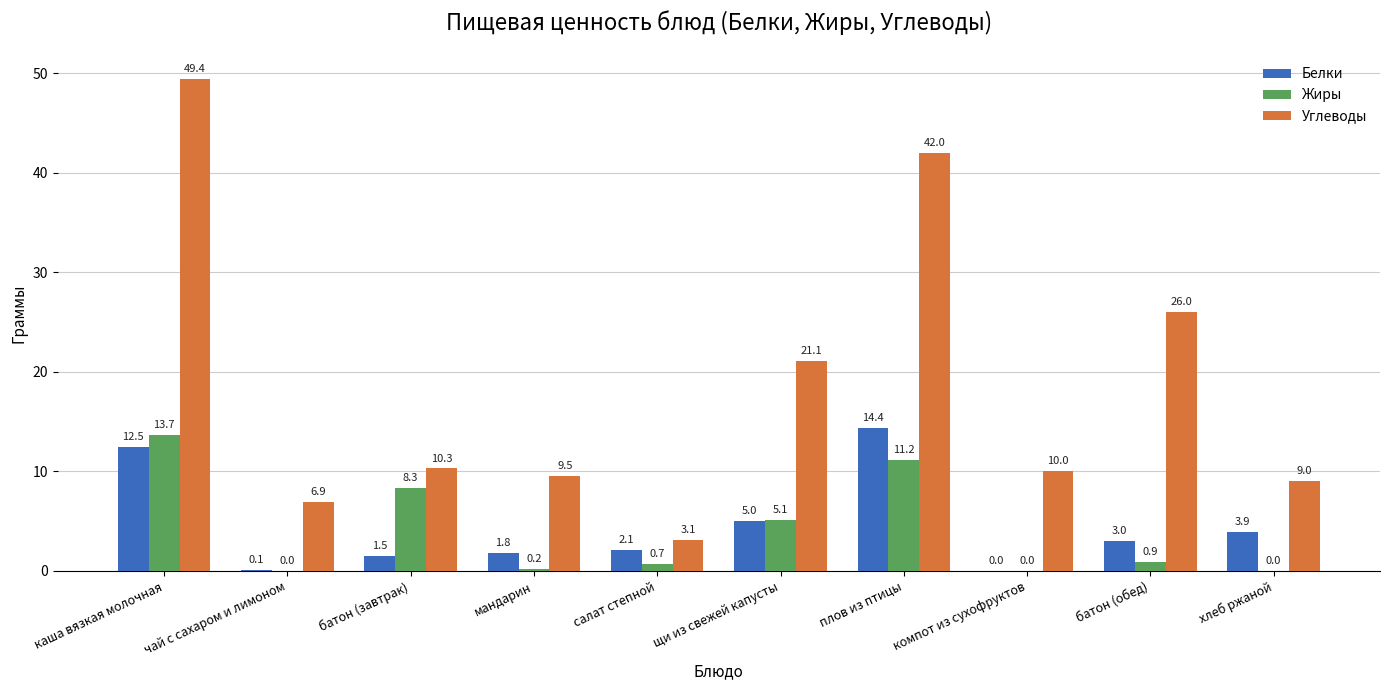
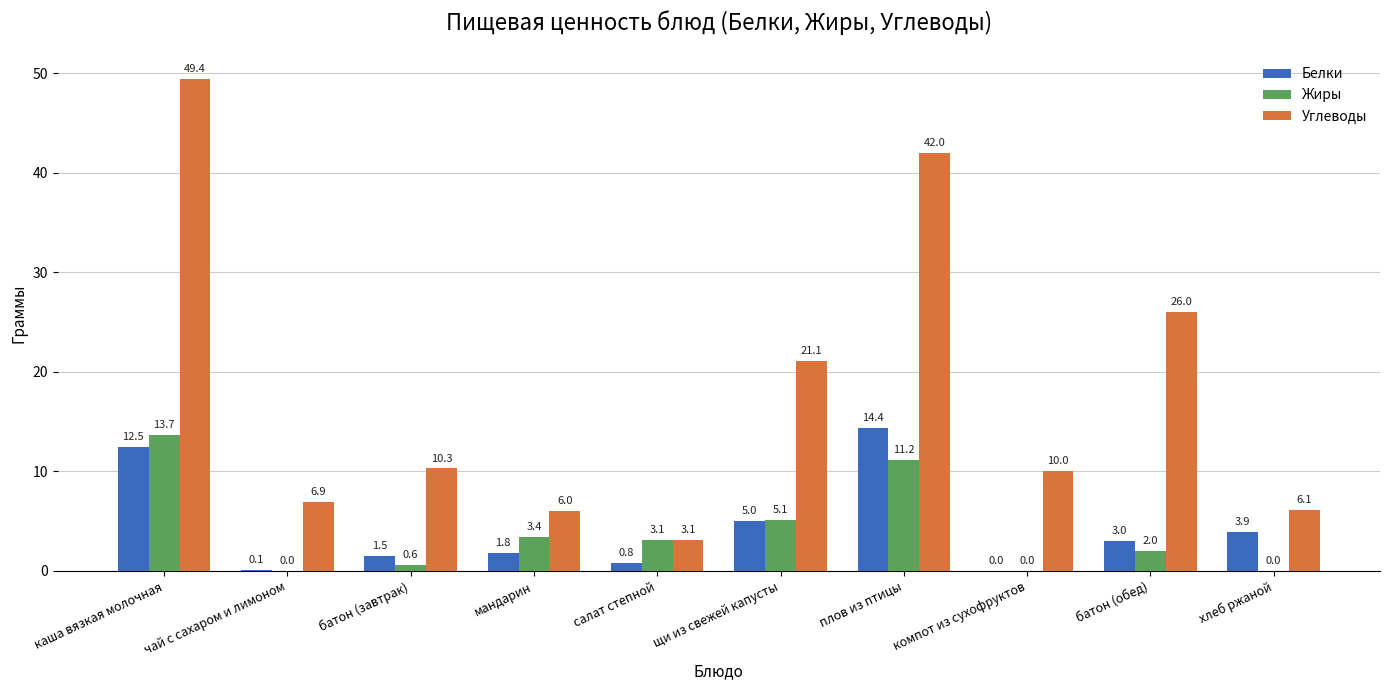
Жиры, батон (завтрак): 8.3 -> 0.6
Жиры, мандарин: 0.2 -> 3.4
Углеводы, мандарин: 9.5 -> 6.0
Белки, салат степной: 2.1 -> 0.8
Жиры, салат степной: 0.7 -> 3.1
Жиры, батон (обед): 0.9 -> 2.0
Углеводы, хлеб ржаной: 9.0 -> 6.1
